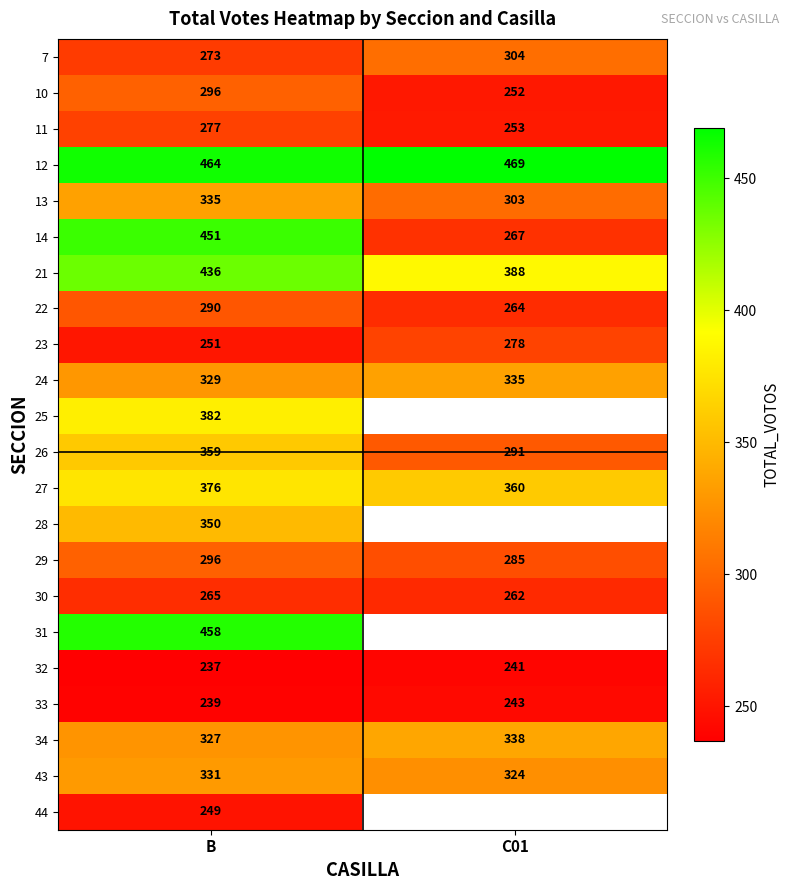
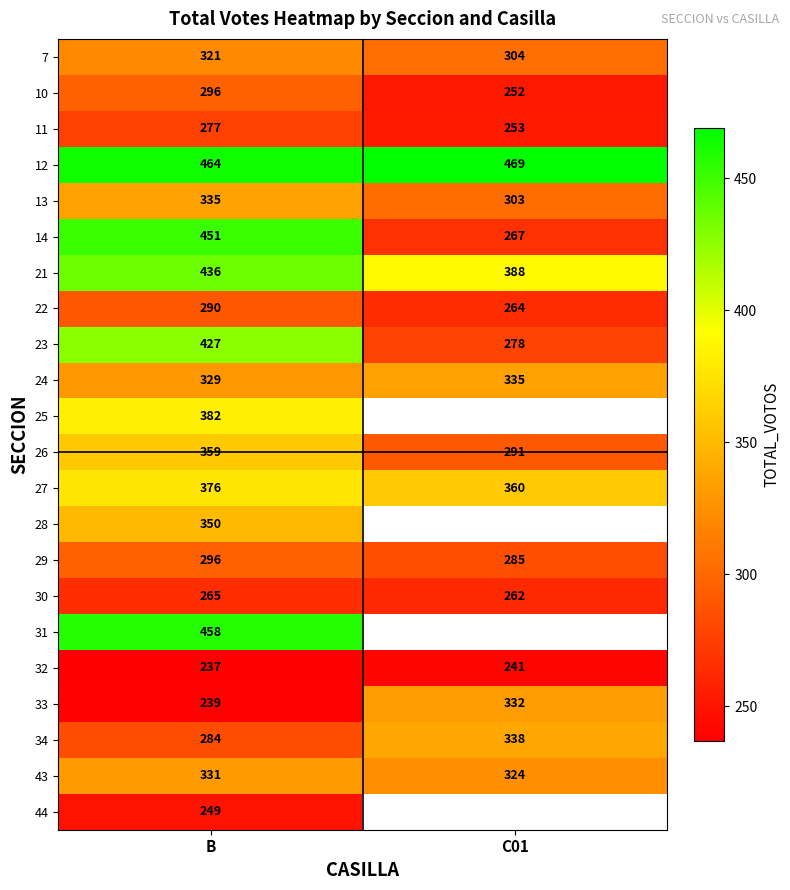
7, B: 273 -> 321
23, B: 251 -> 427
33, C01: 243 -> 332
34, B: 327 -> 284
